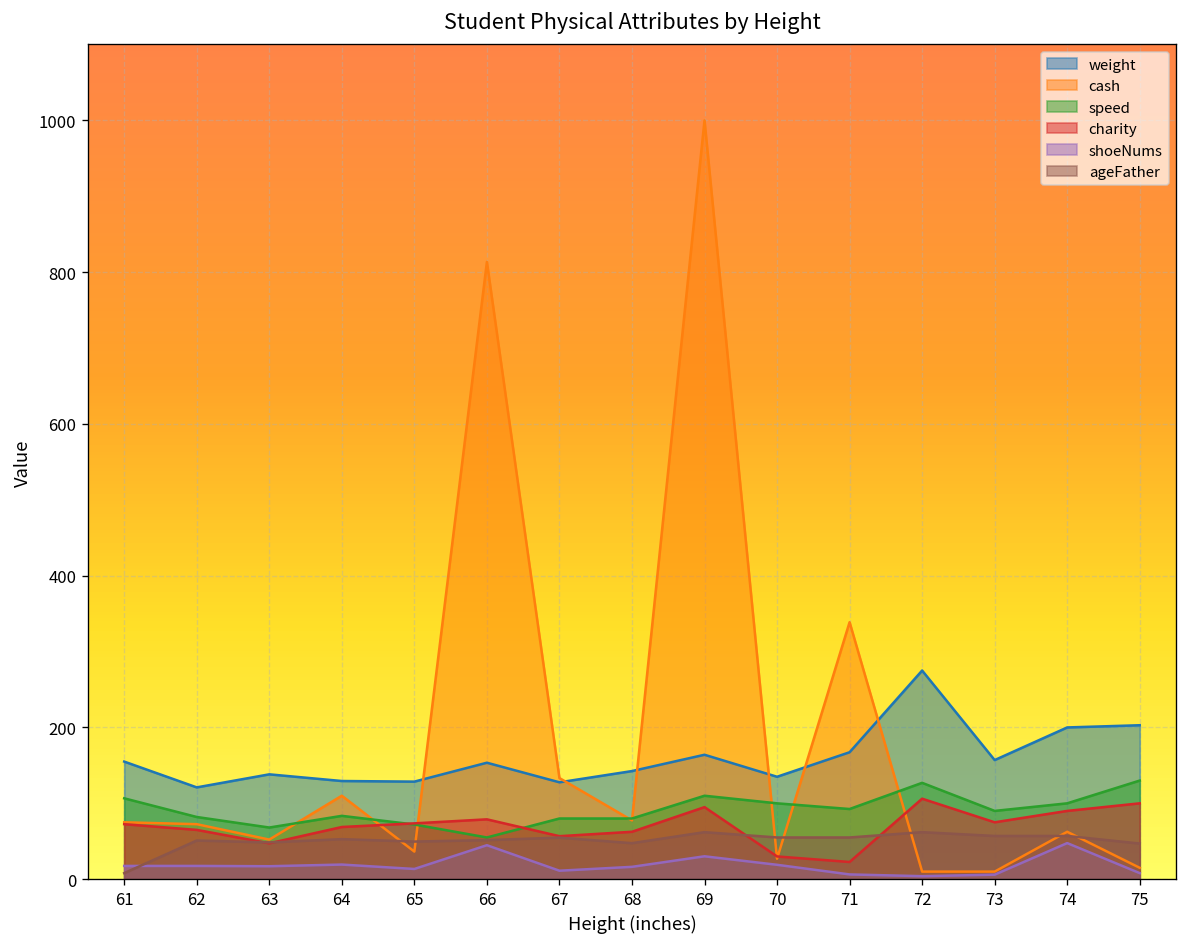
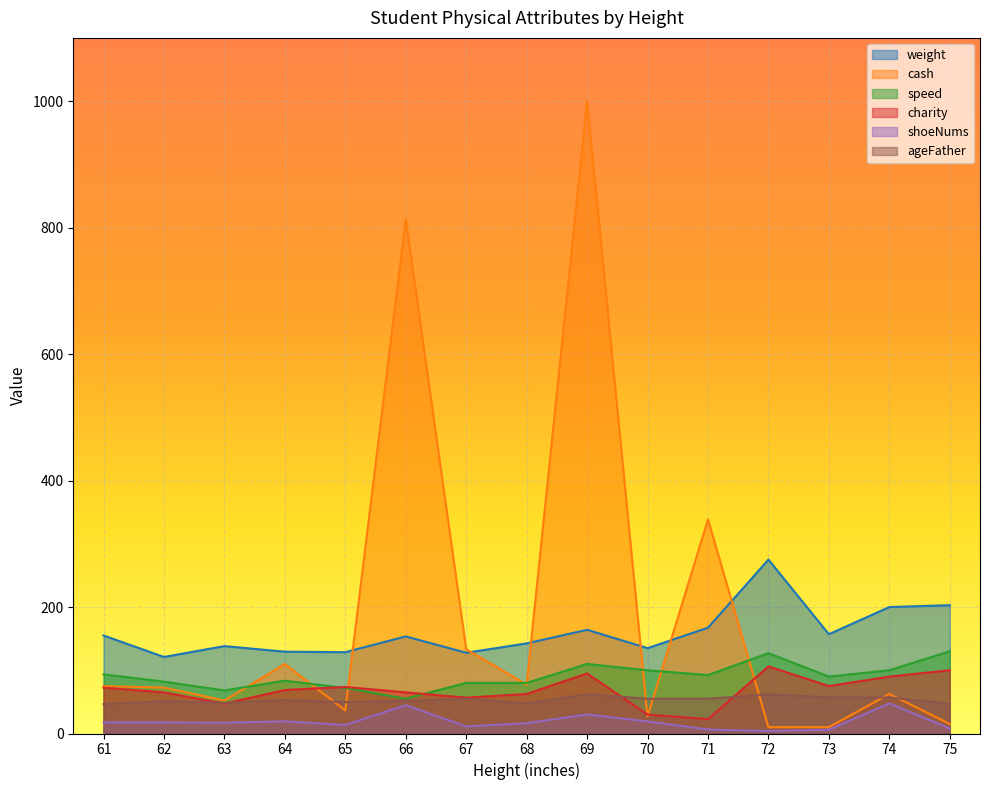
speed, 61: 110 -> 90
ageFather, 61: 10 -> 50
charity, 66: 80 -> 70
